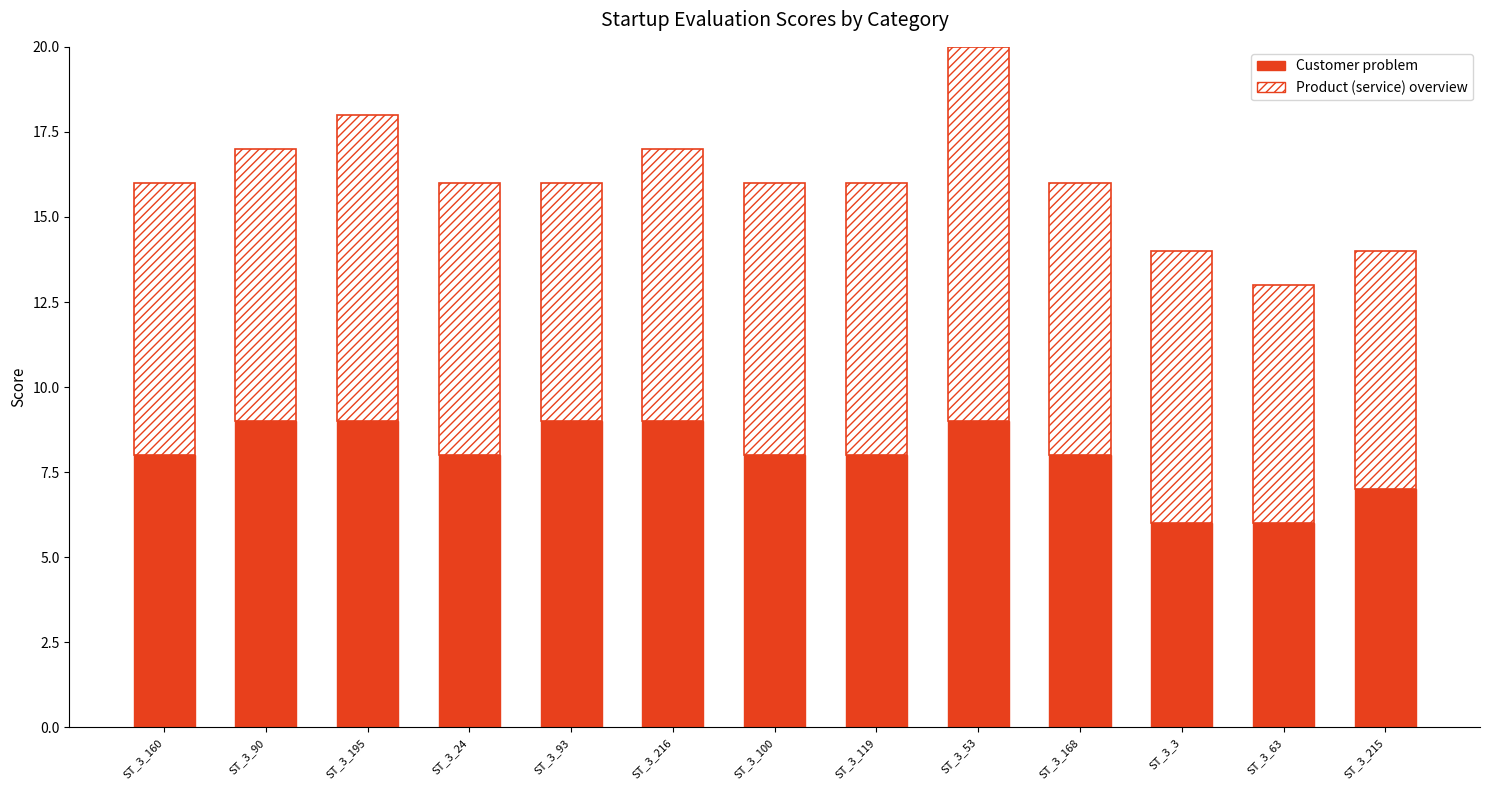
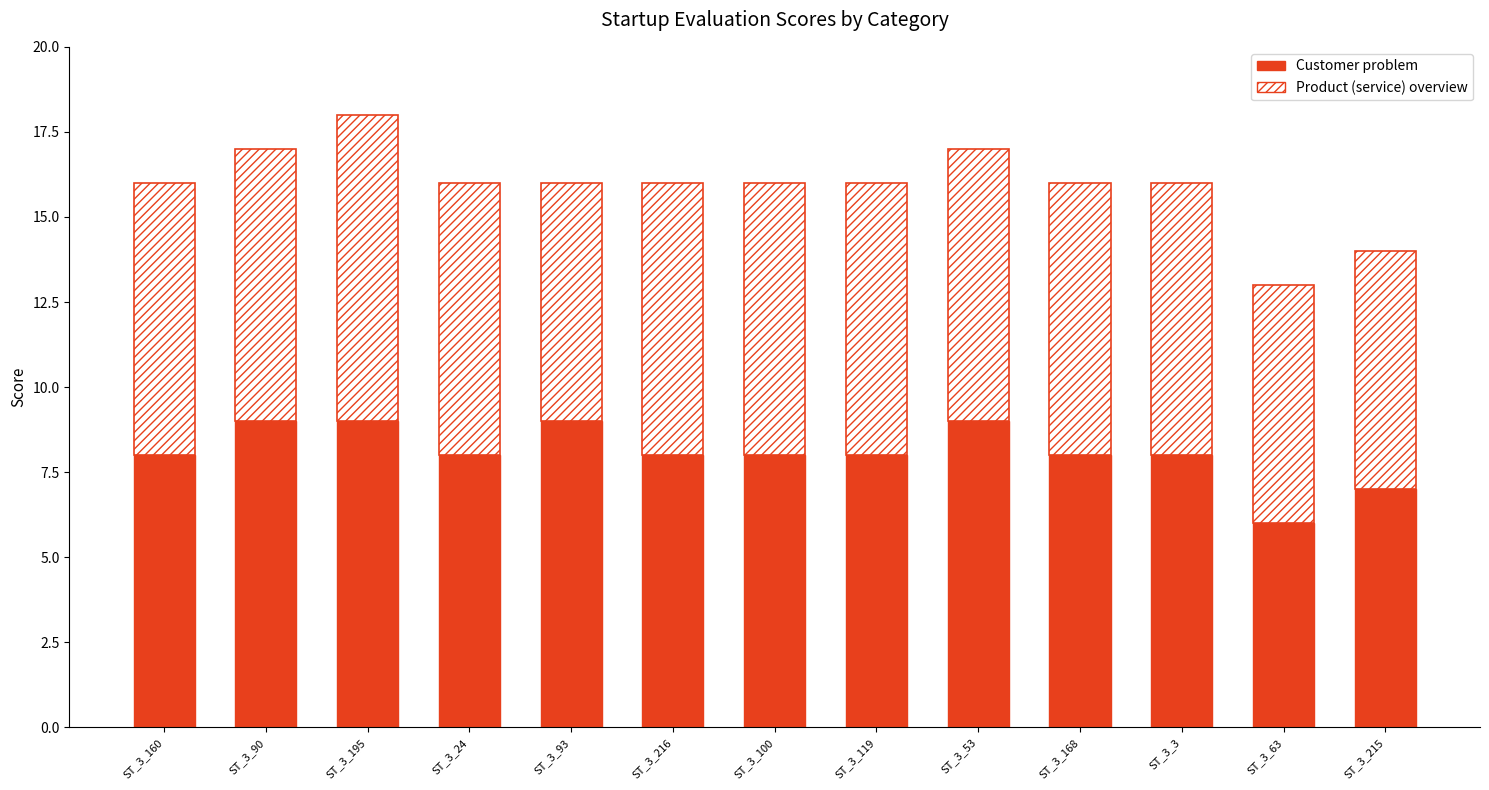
Customer problem, ST_3_216: 9 -> 8
Product (service) overview, ST_3_53: 11 -> 8
Customer problem, ST_3_3: 6 -> 8
